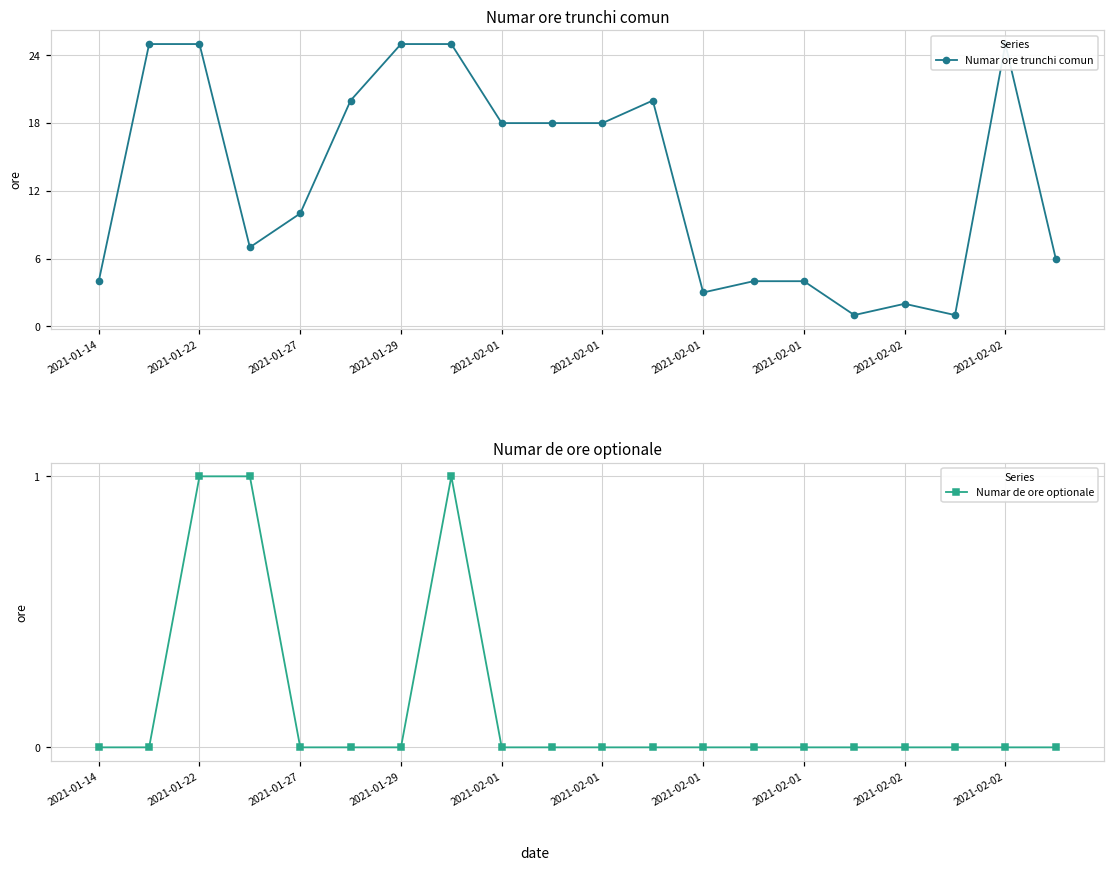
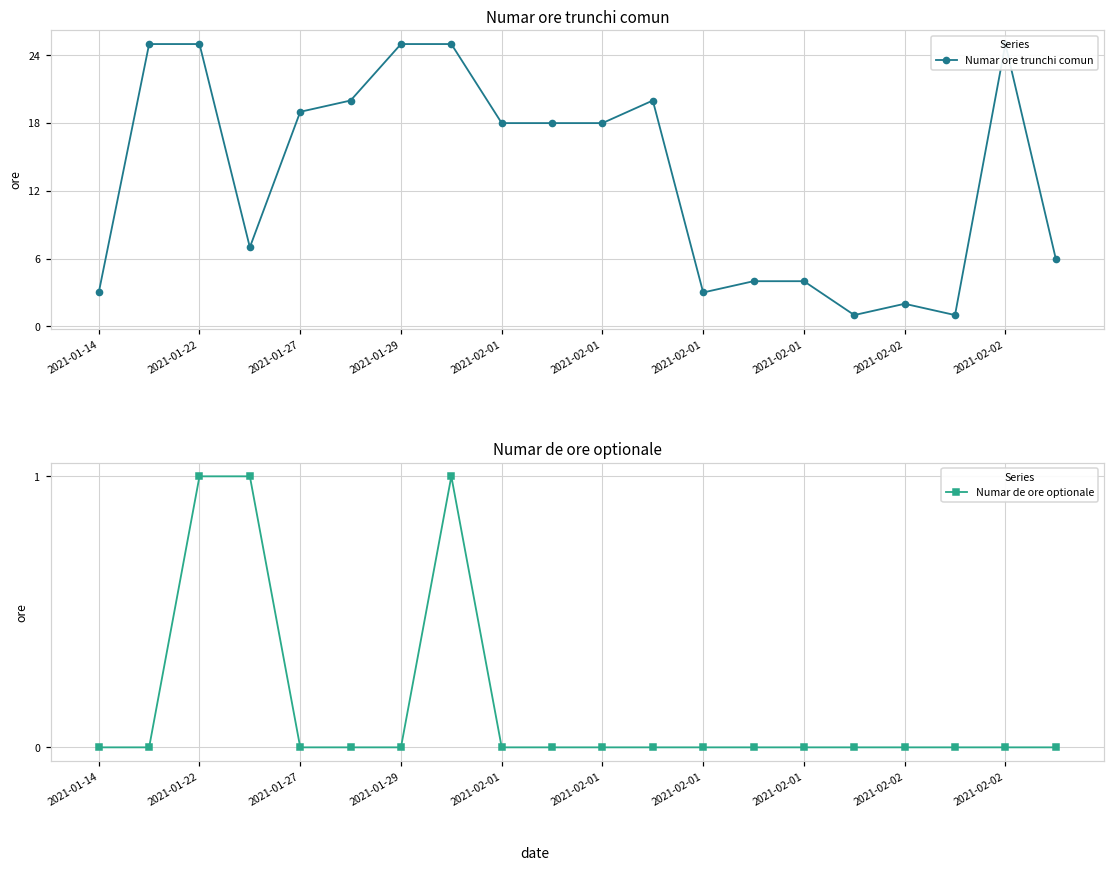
Numar ore trunchi comun, 2021-01-14: 4 -> 3
Numar ore trunchi comun, 2021-01-27: 10 -> 19
